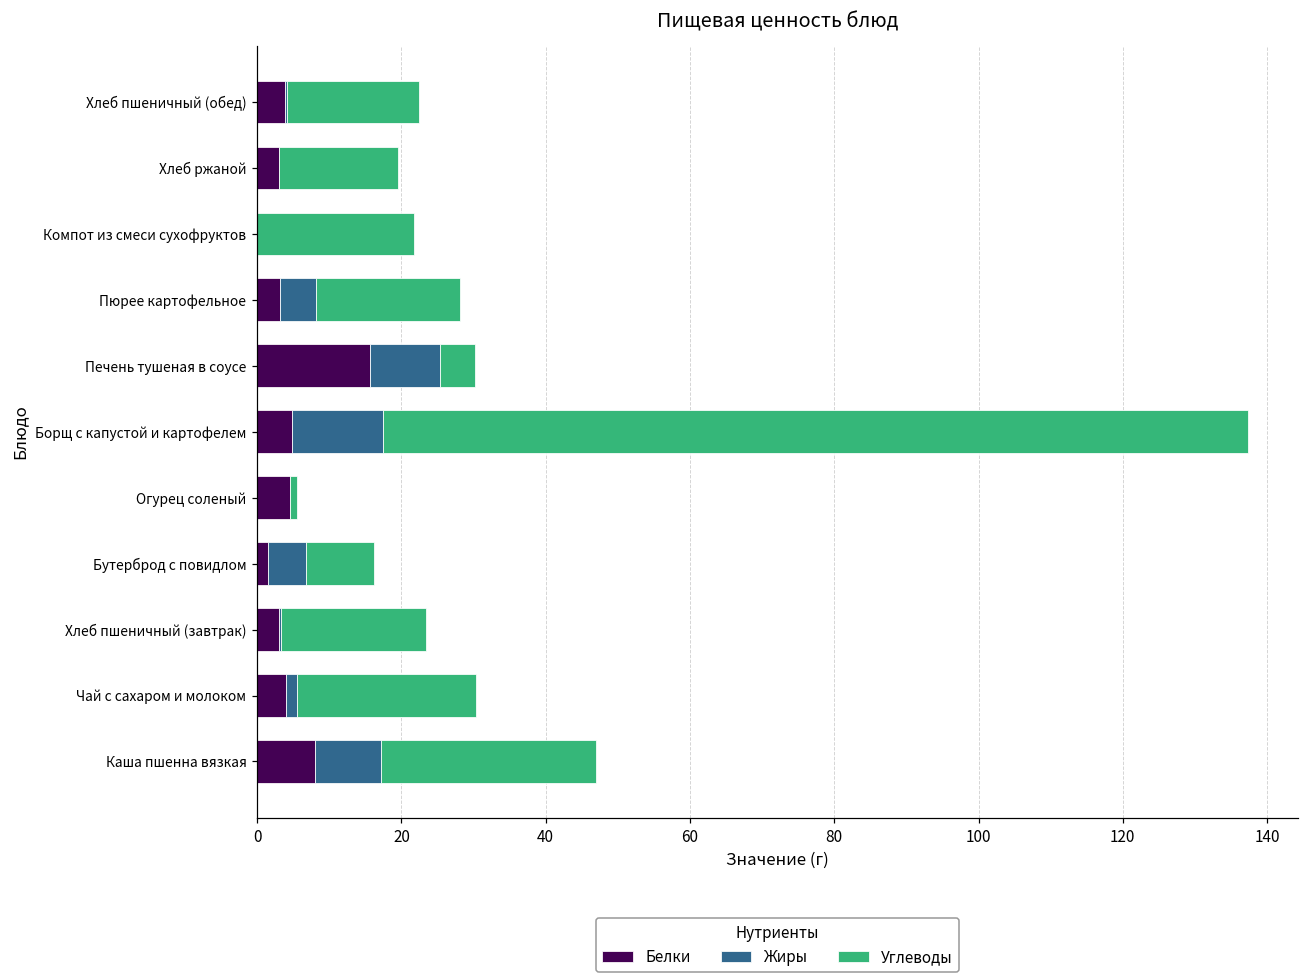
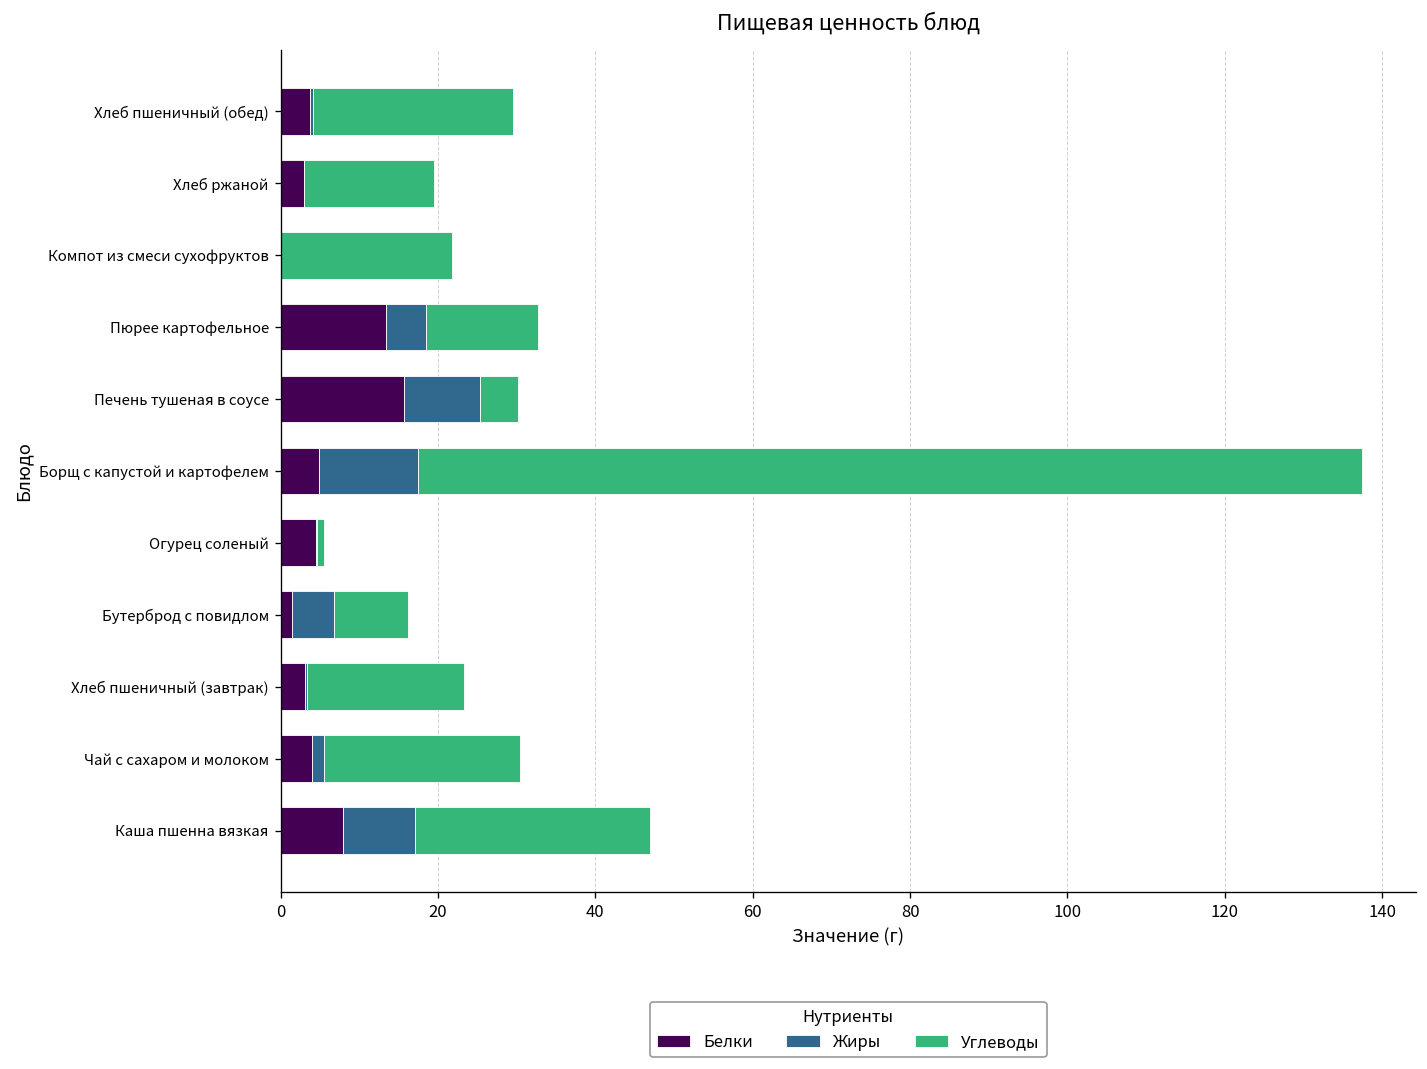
Углеводы, Хлеб пшеничный (обед): 18 -> 26
Белки, Пюрее картофельное: 3 -> 13
Углеводы, Пюрее картофельное: 20 -> 14
